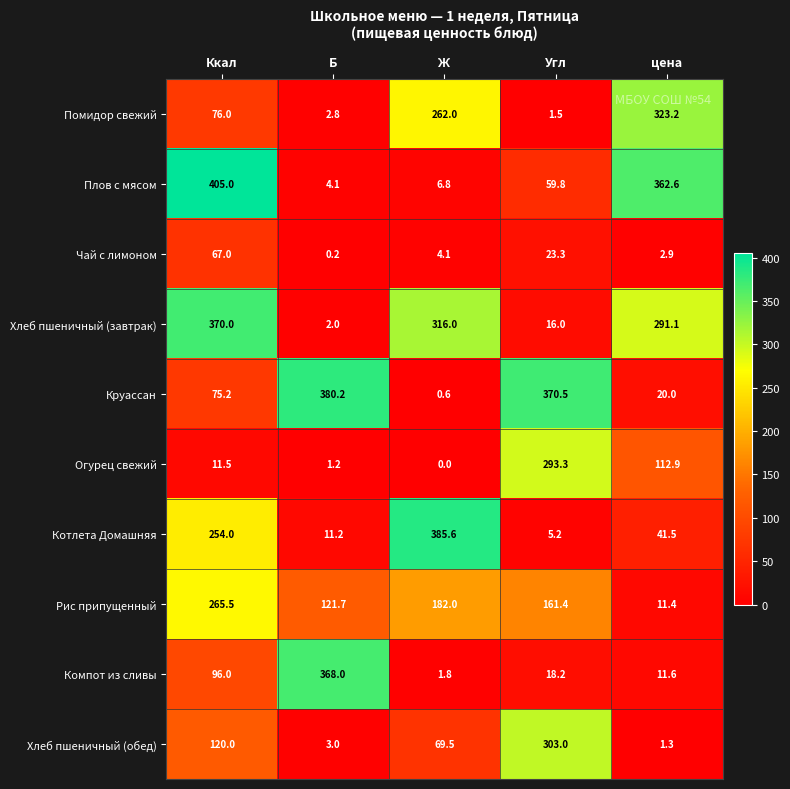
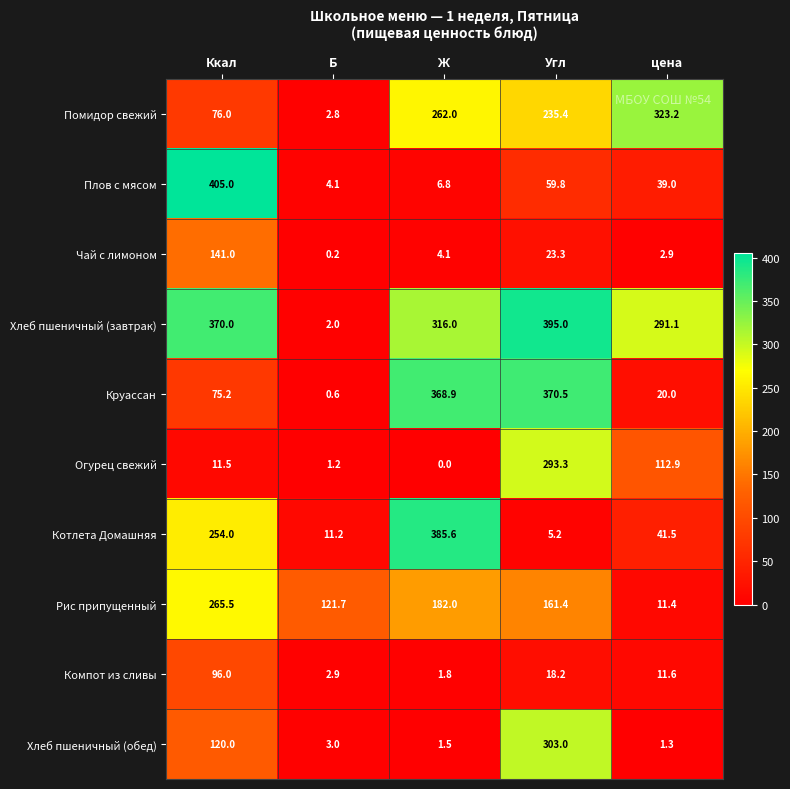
Помидор свежий, Угл: 1.5 -> 235.4
Плов с мясом, цена: 362.6 -> 39.0
Чай с лимоном, Ккал: 67.0 -> 141.0
Хлеб пшеничный (завтрак), Угл: 16.0 -> 395.0
Круассан, Б: 380.2 -> 0.6
Круассан, Ж: 0.6 -> 368.9
Компот из сливы, Б: 368.0 -> 2.9
Хлеб пшеничный (обед), Ж: 69.5 -> 1.5
